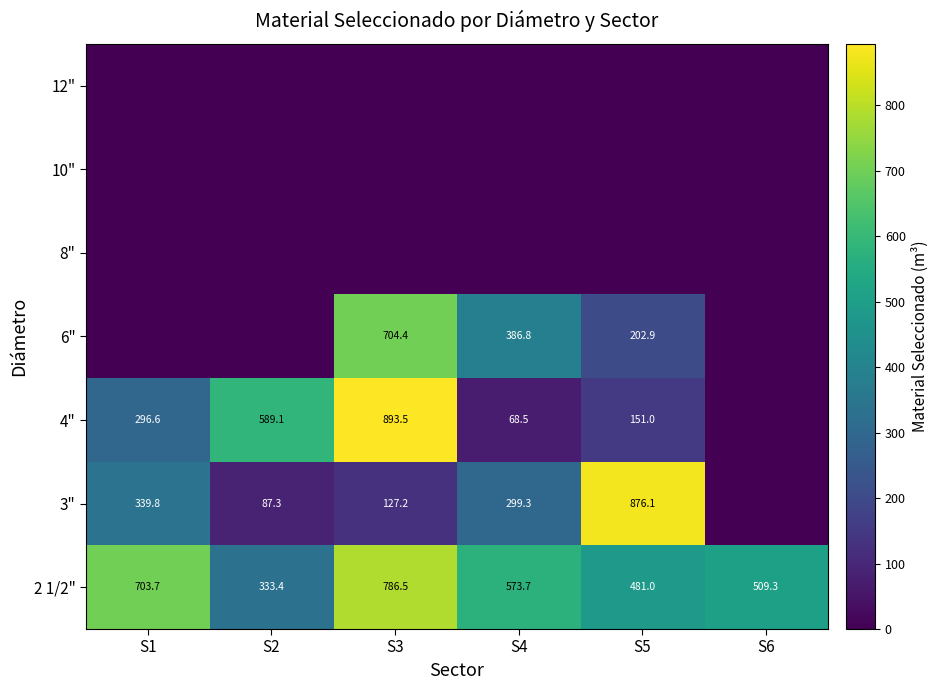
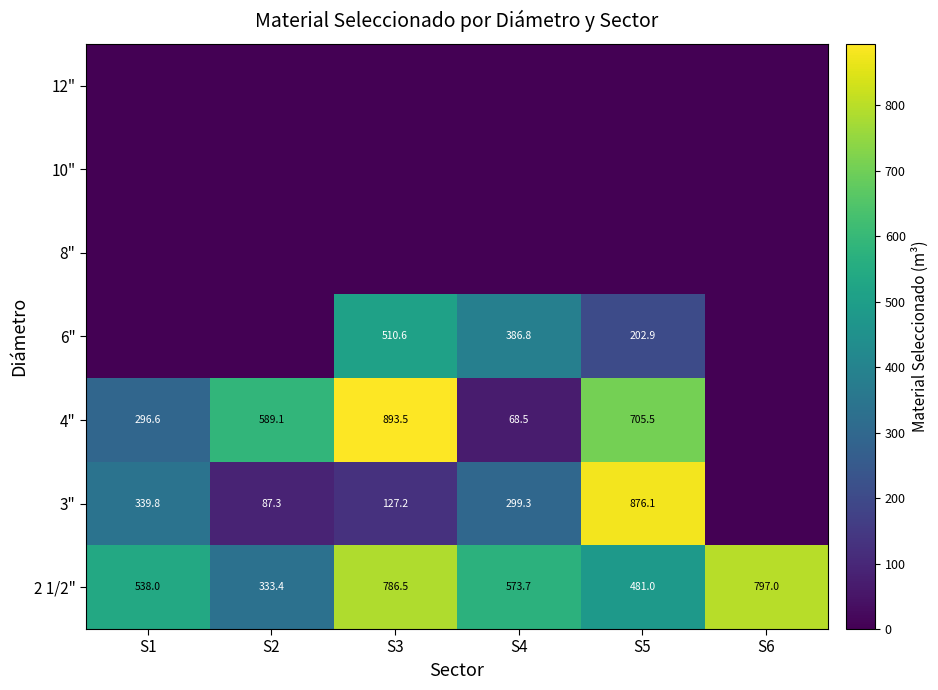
6", S3: 704.4 -> 510.6
4", S5: 151.0 -> 705.5
2 1/2", S1: 703.7 -> 538.0
2 1/2", S6: 509.3 -> 797.0
